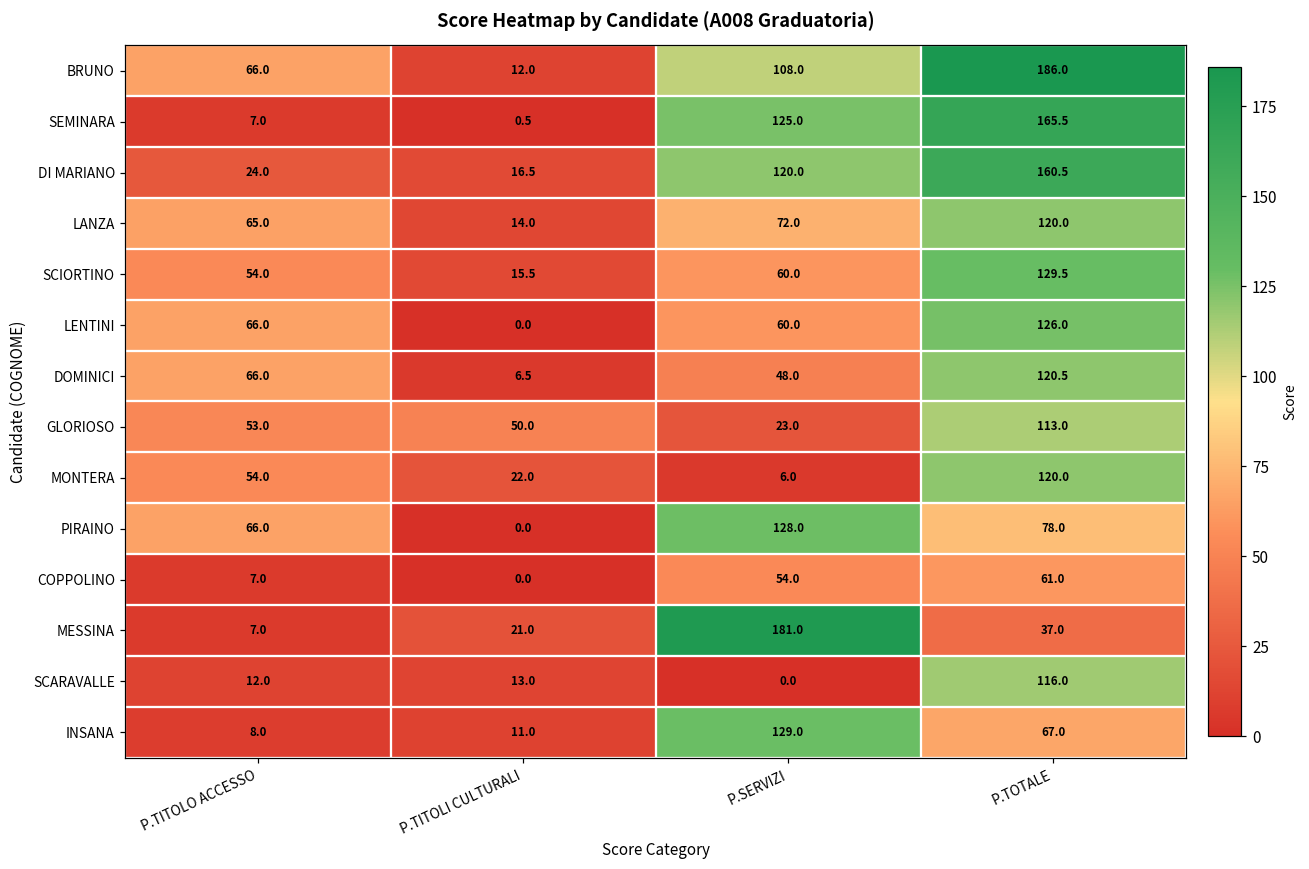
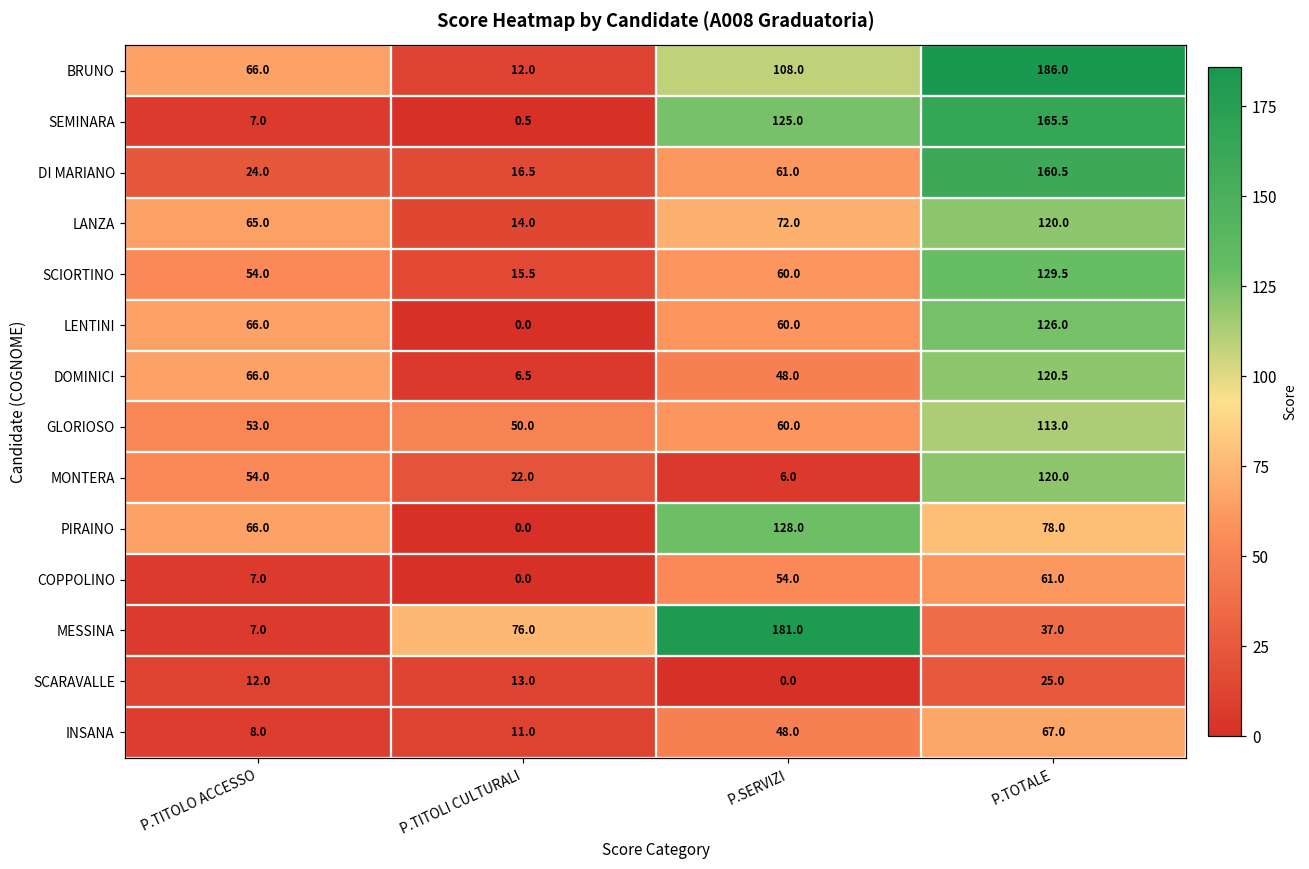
DI MARIANO, P.SERVIZI: 120.0 -> 61.0
GLORIOSO, P.SERVIZI: 23.0 -> 60.0
MESSINA, P.TITOLI CULTURALI: 21.0 -> 76.0
SCARAVALLE, P.TOTALE: 116.0 -> 25.0
INSANA, P.SERVIZI: 129.0 -> 48.0
